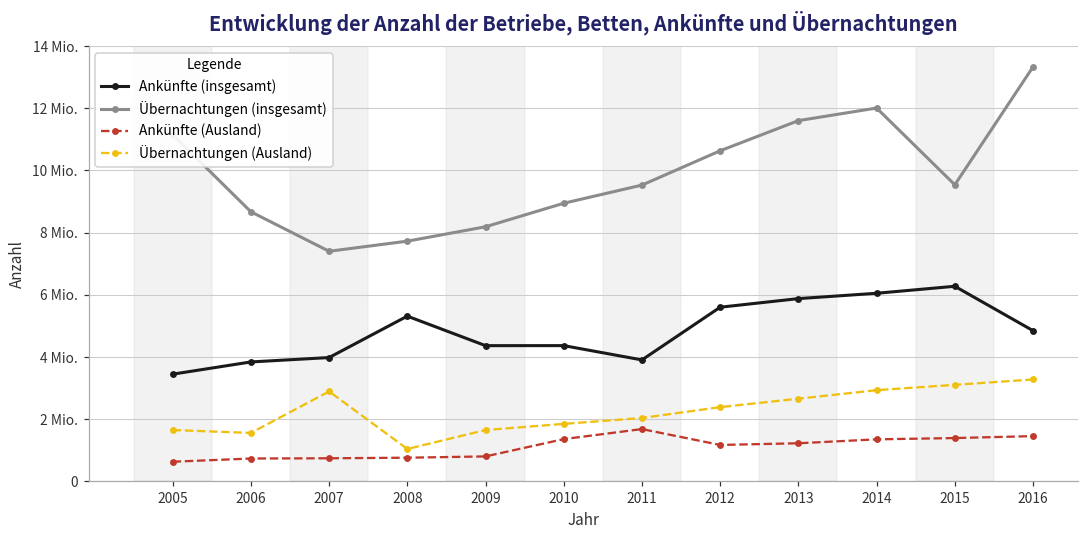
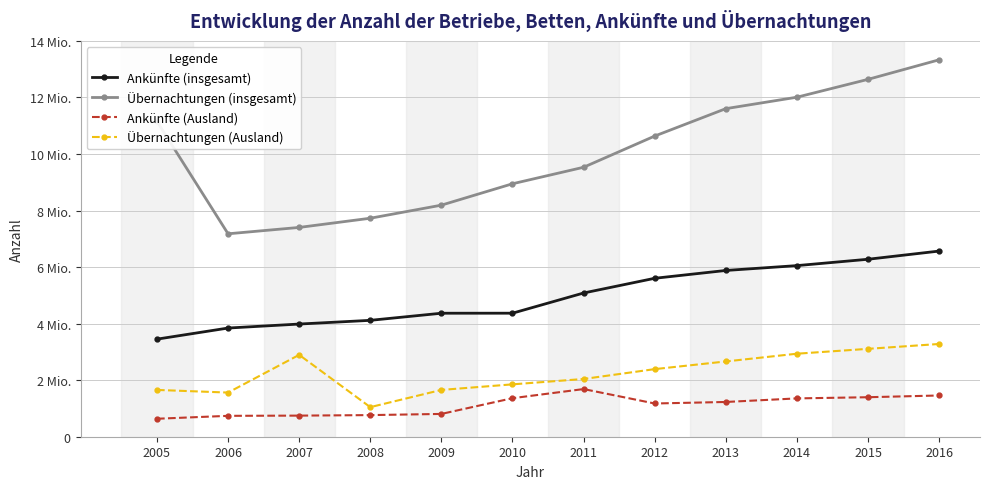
Übernachtungen (insgesamt), 2006: 8.7 Mio. -> 7.2 Mio.
Ankünfte (insgesamt), 2008: 5.3 Mio. -> 4.1 Mio.
Ankünfte (insgesamt), 2011: 3.9 Mio. -> 5.1 Mio.
Übernachtungen (insgesamt), 2015: 9.5 Mio. -> 12.6 Mio.
Ankünfte (insgesamt), 2016: 4.8 Mio. -> 6.6 Mio.
